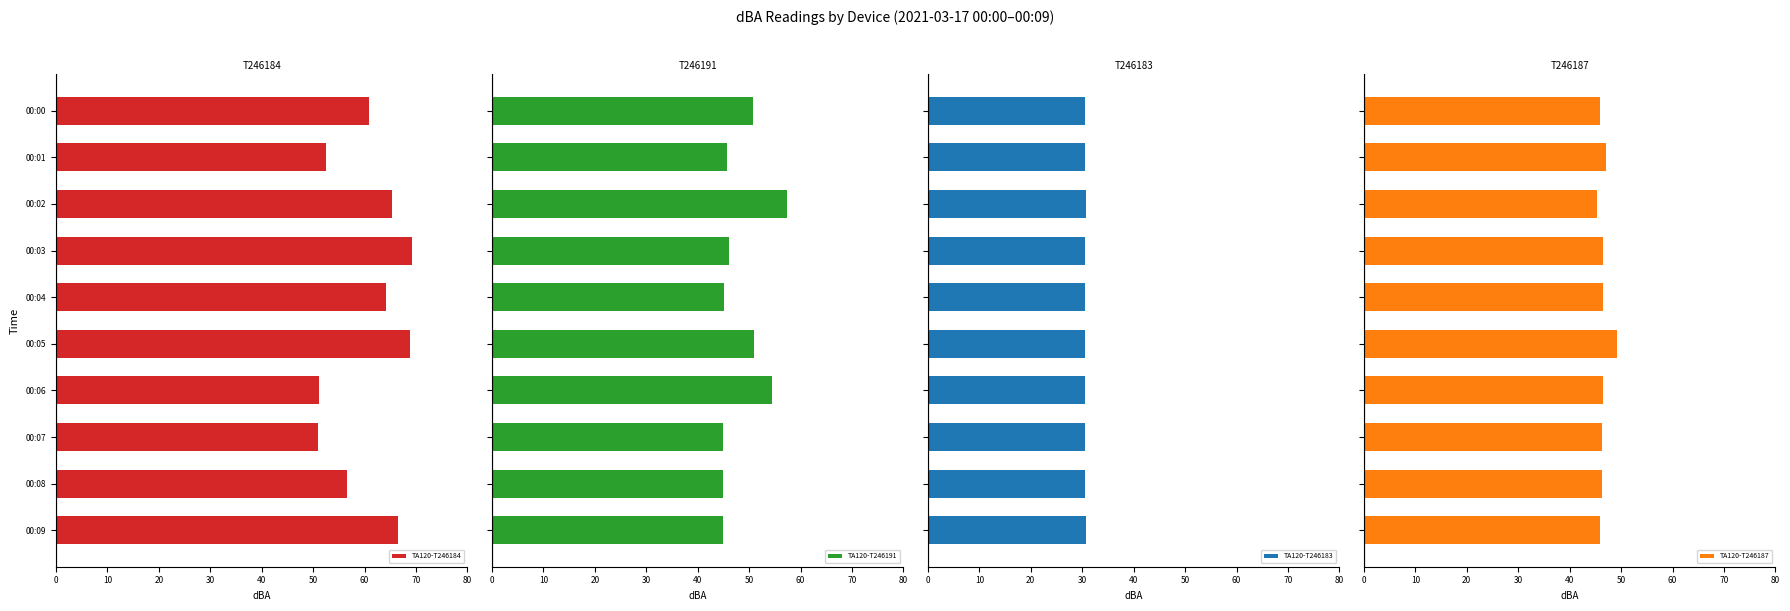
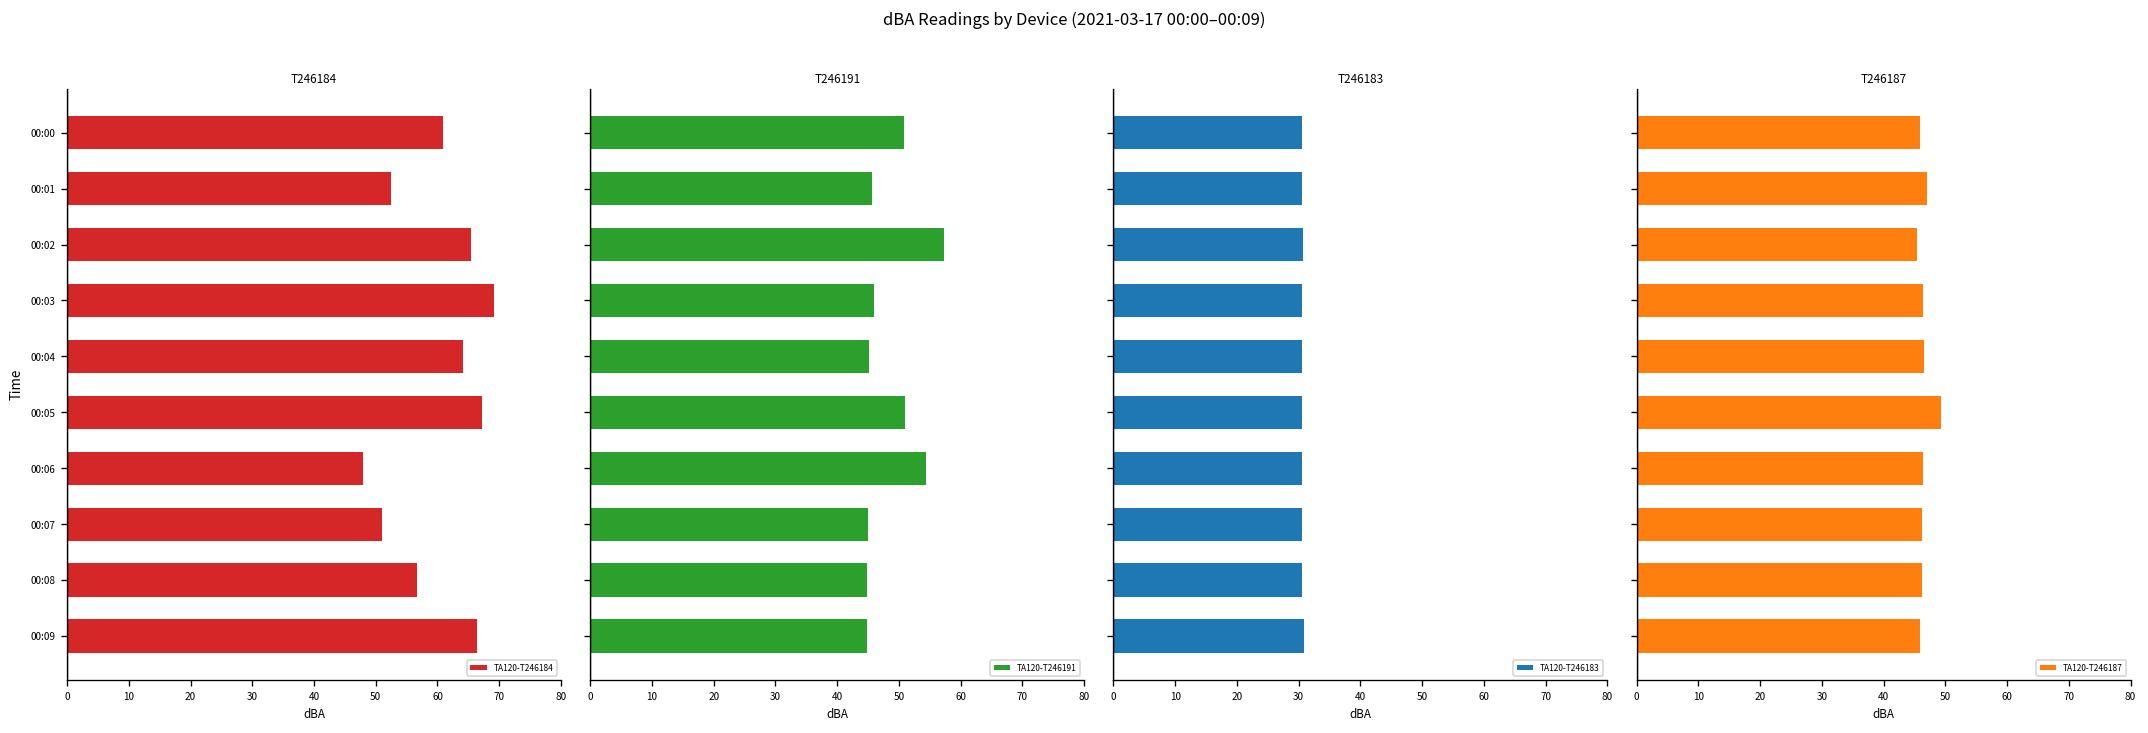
T246184, 00:05: 69 -> 67
T246184, 00:06: 51 -> 48
